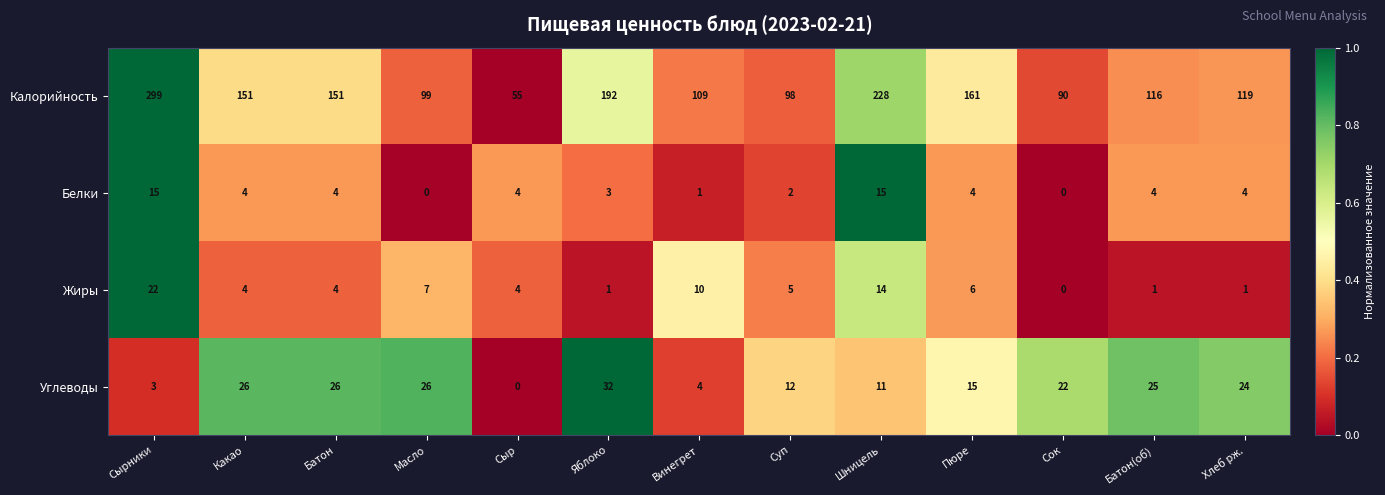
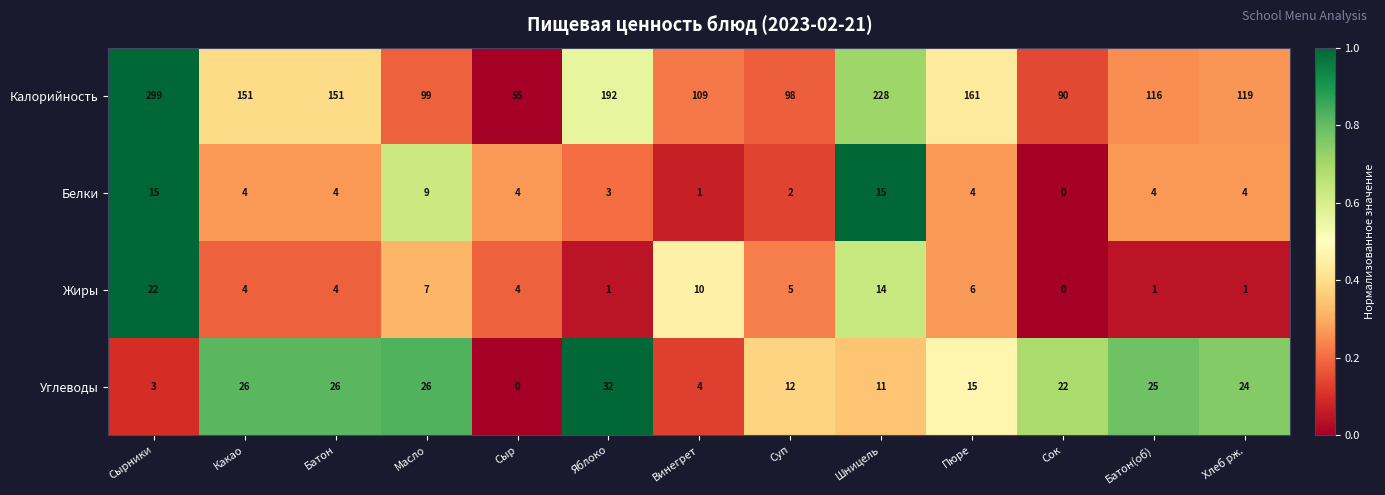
Белки, Масло: 0 -> 9
